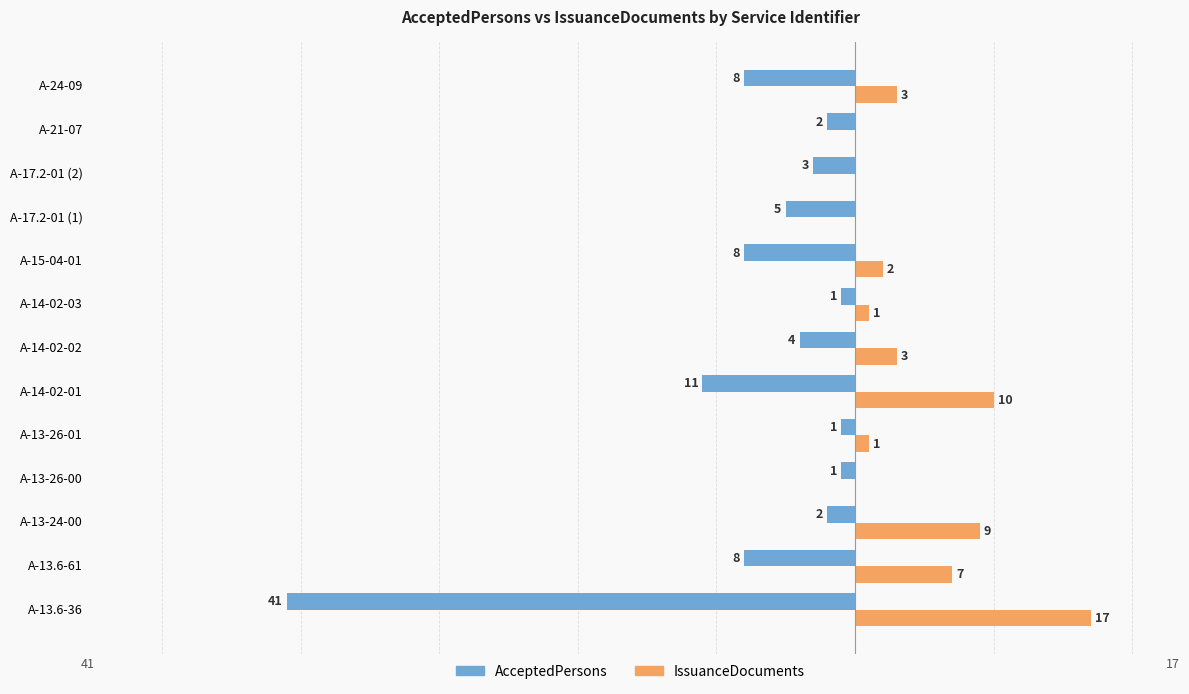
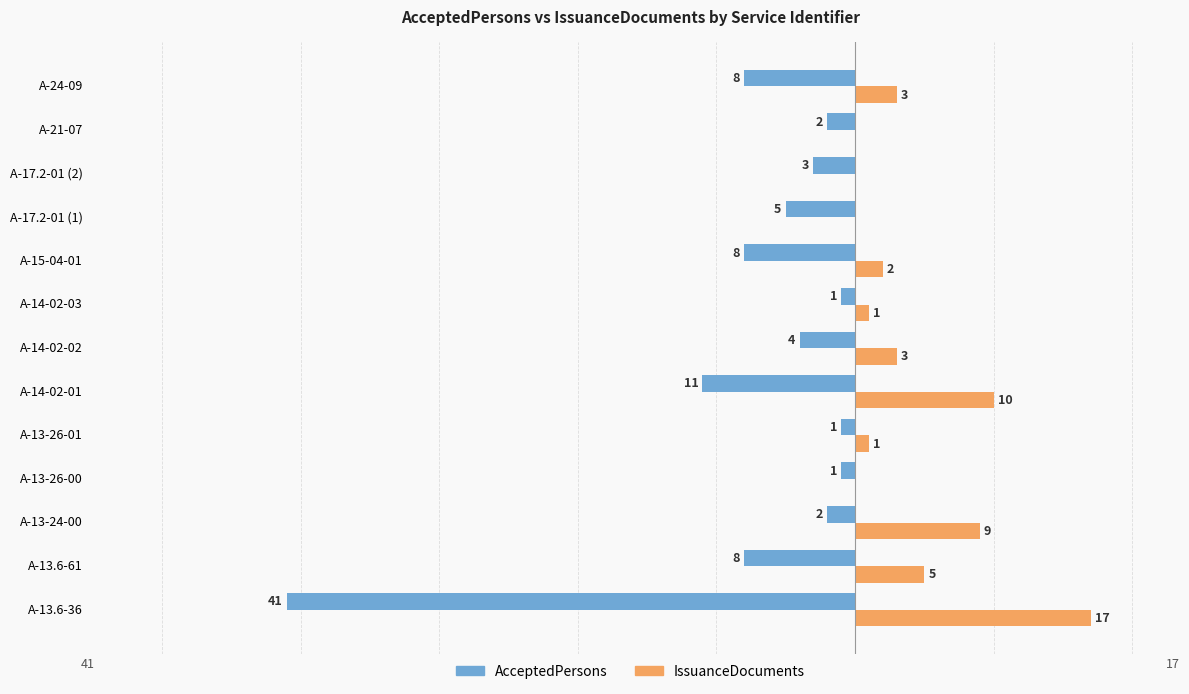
IssuanceDocuments, А-13.6-61: 7 -> 5
